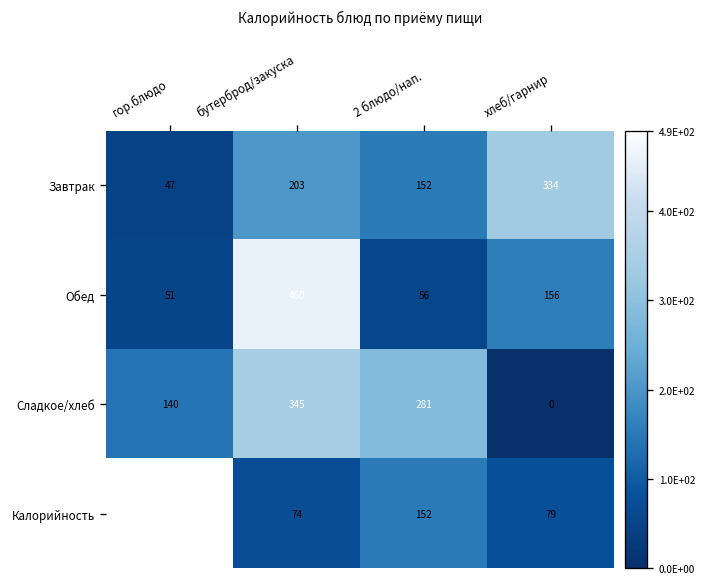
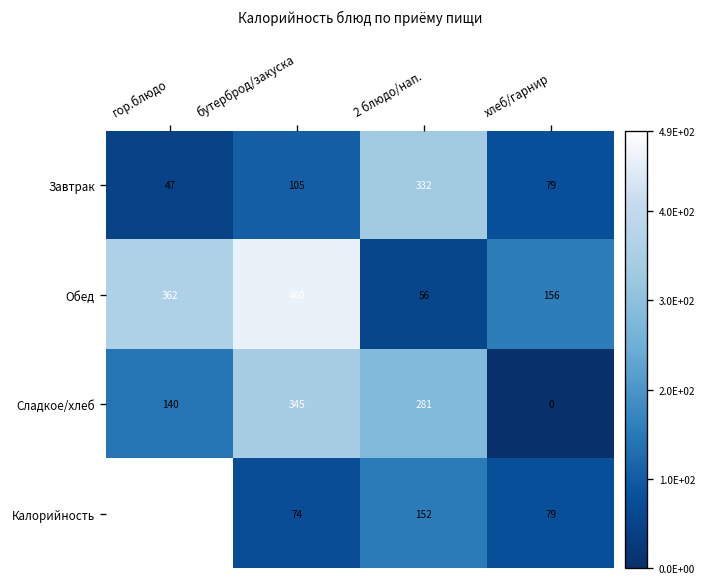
Завтрак, бутерброд/закуска: 203 -> 105
Завтрак, 2 блюдо/нап.: 152 -> 332
Завтрак, хлеб/гарнир: 334 -> 79
Обед, гор.блюдо: 51 -> 362
